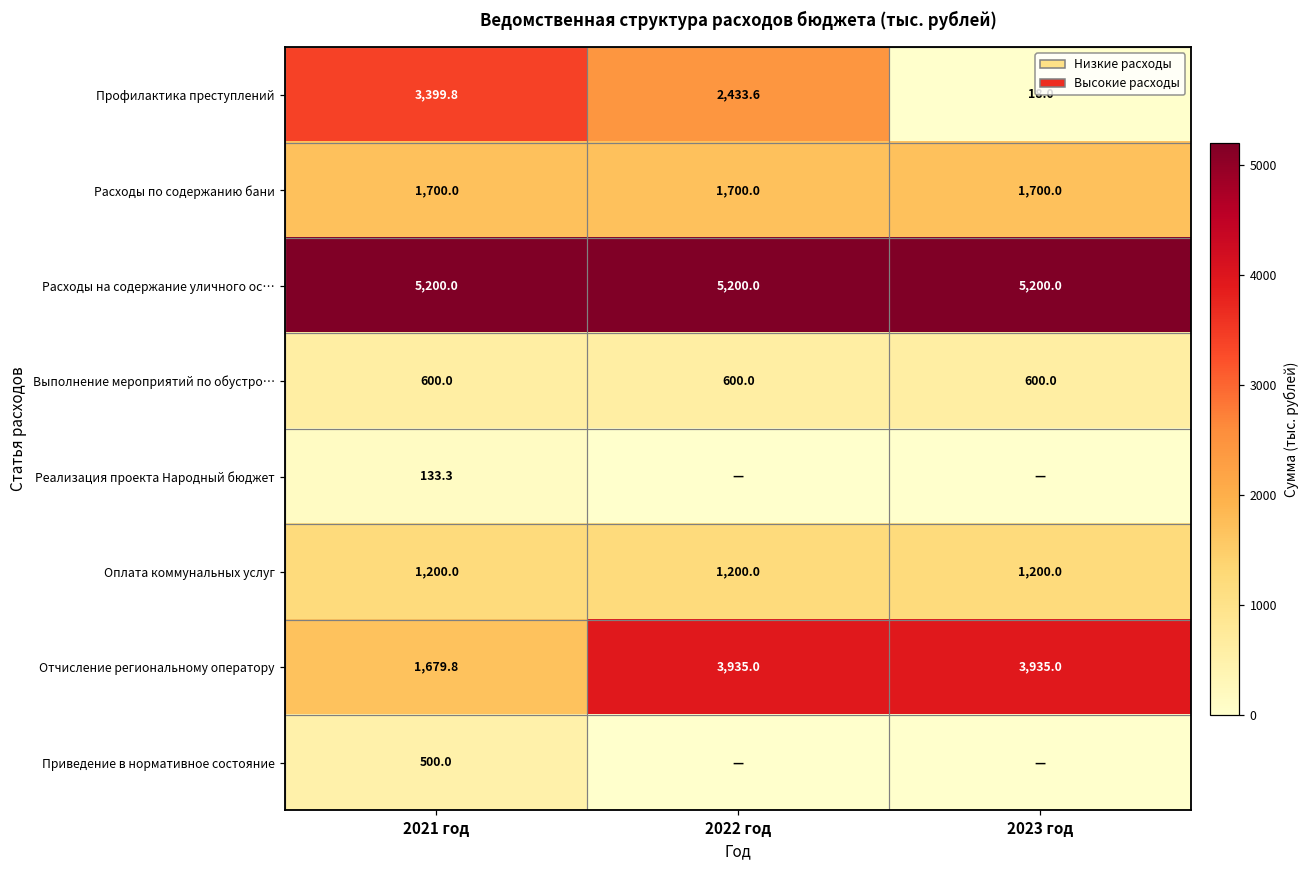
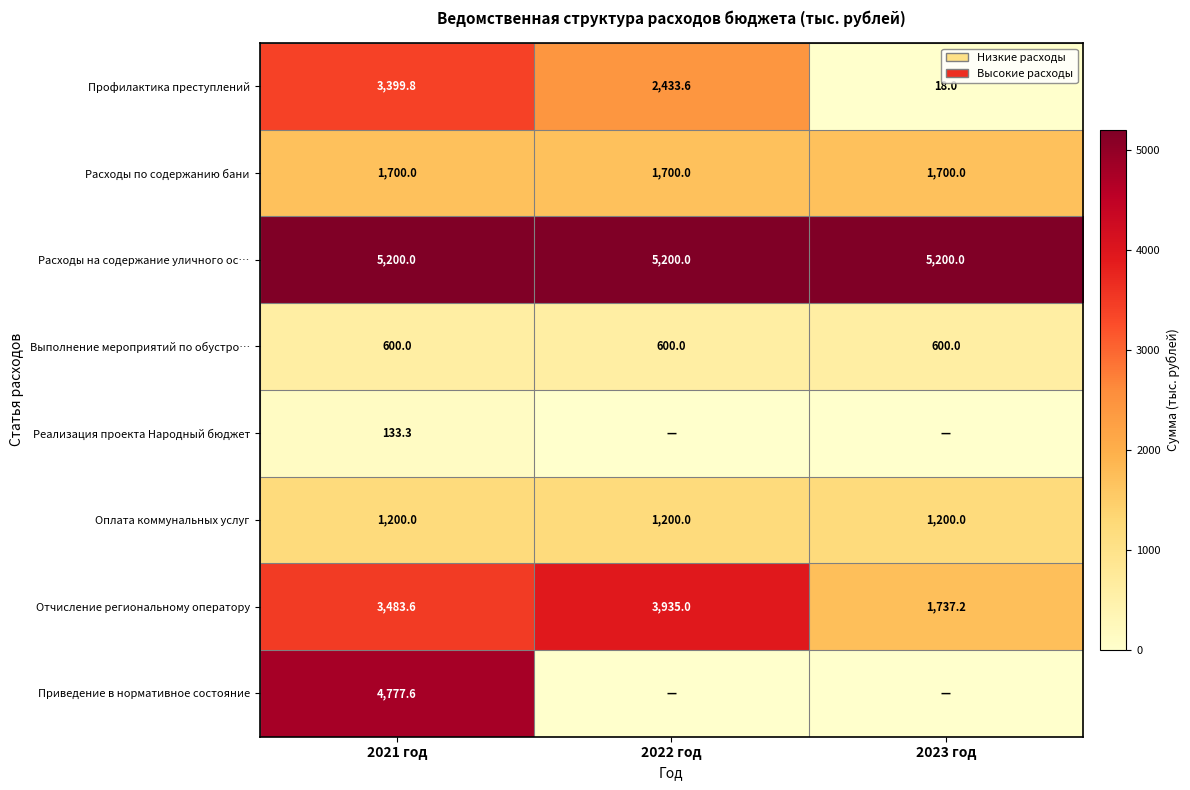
Отчисление региональному оператору, 2021 год: 1,679.8 -> 3,483.6
Отчисление региональному оператору, 2023 год: 3,935.0 -> 1,737.2
Приведение в нормативное состояние, 2021 год: 500.0 -> 4,777.6
